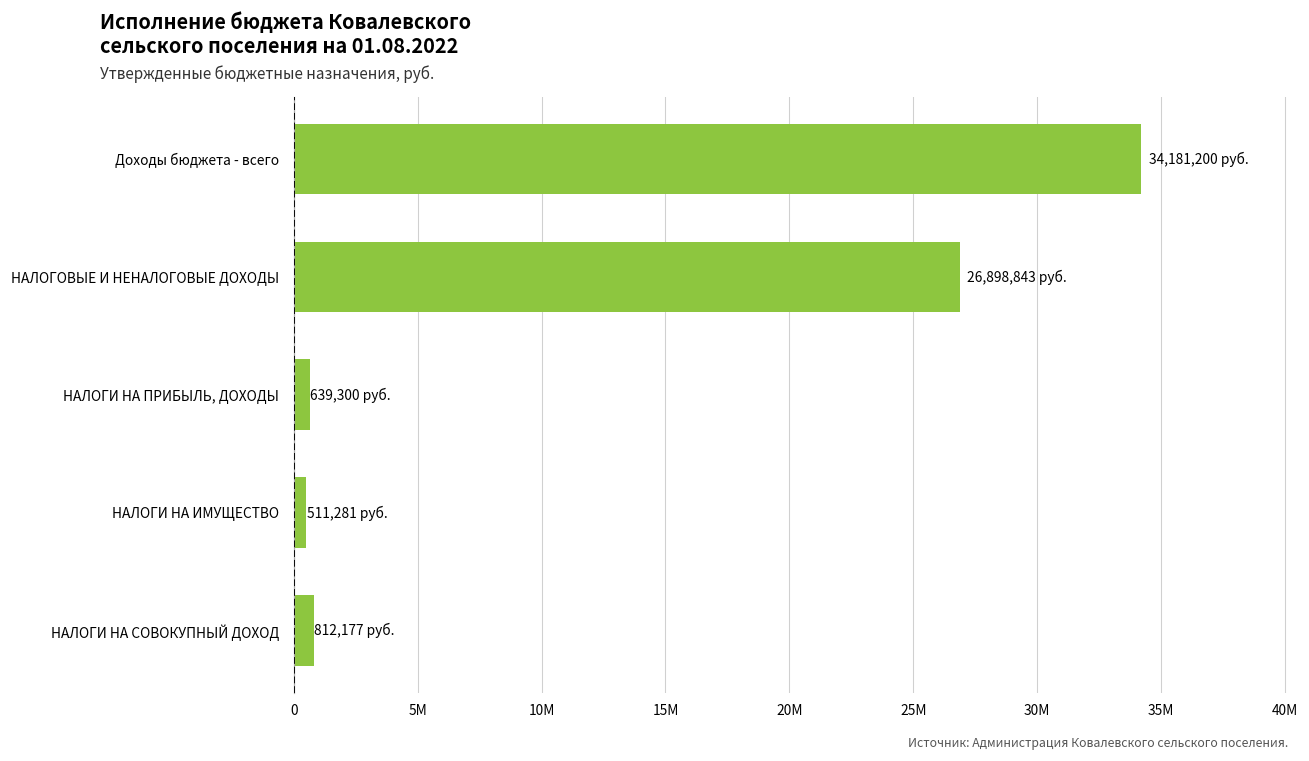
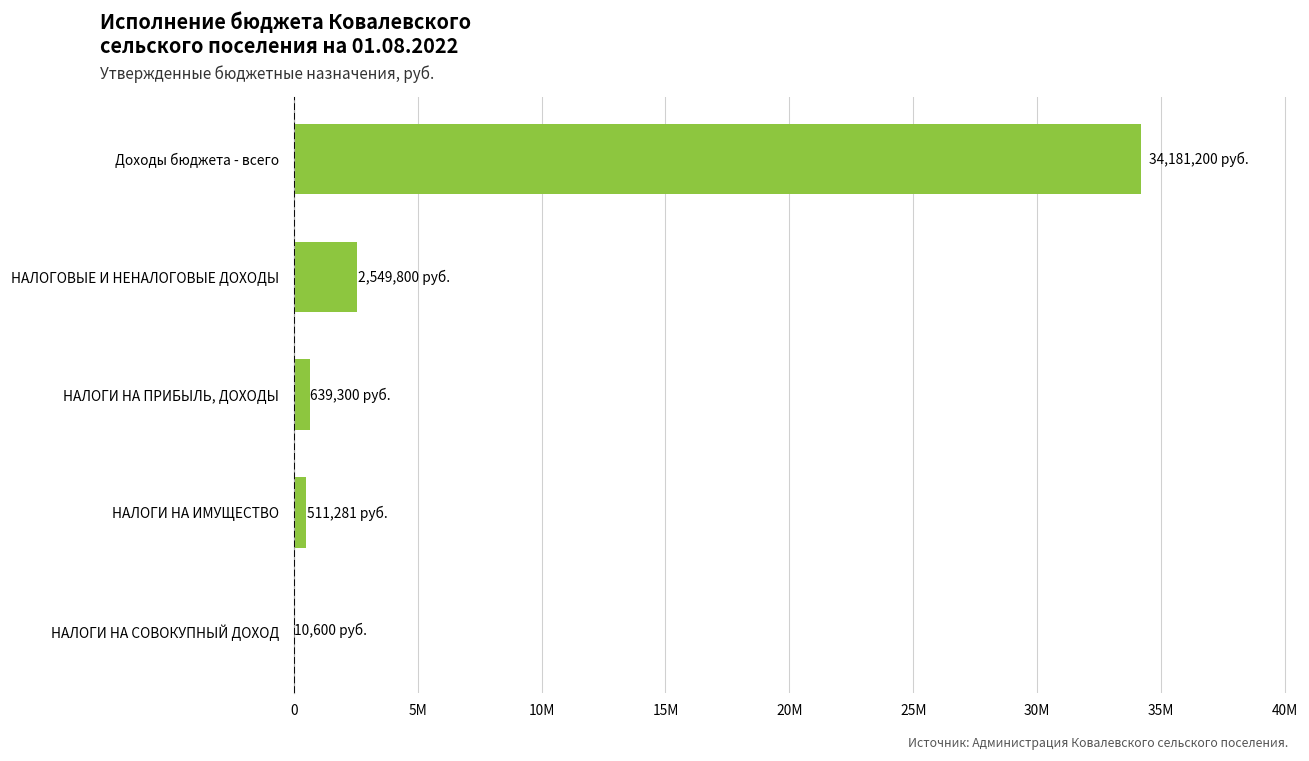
НАЛОГОВЫЕ И НЕНАЛОГОВЫЕ ДОХОДЫ: 26,898,843 -> 2,549,800
НАЛОГИ НА СОВОКУПНЫЙ ДОХОД: 812,177 -> 10,600
